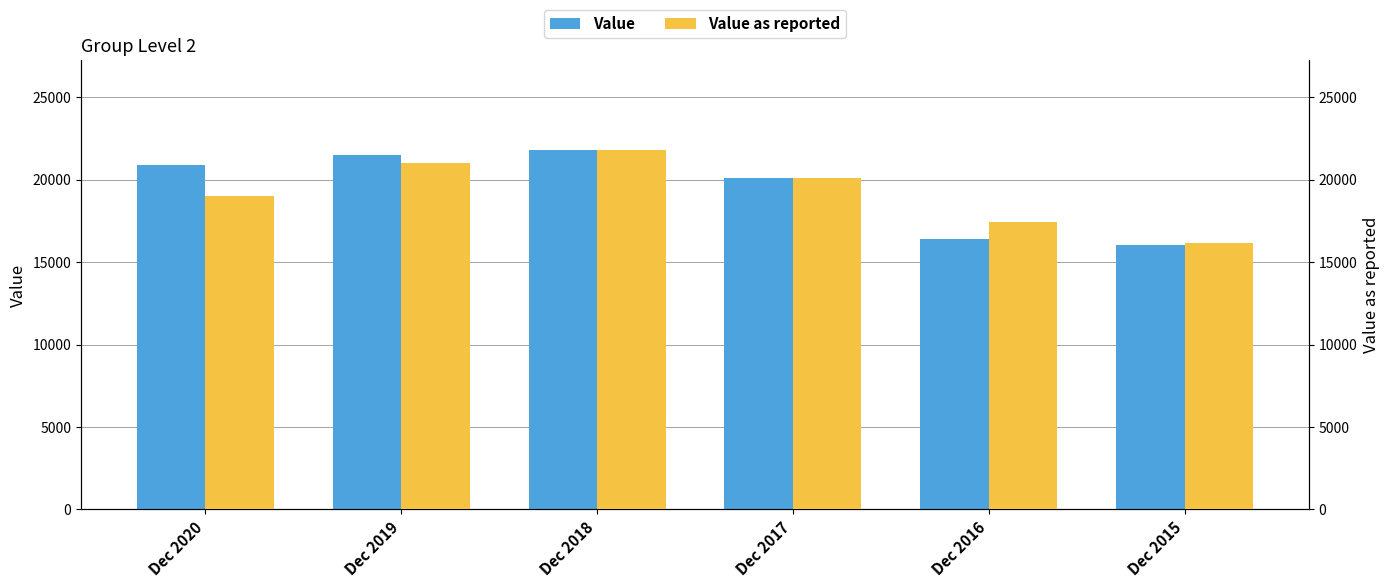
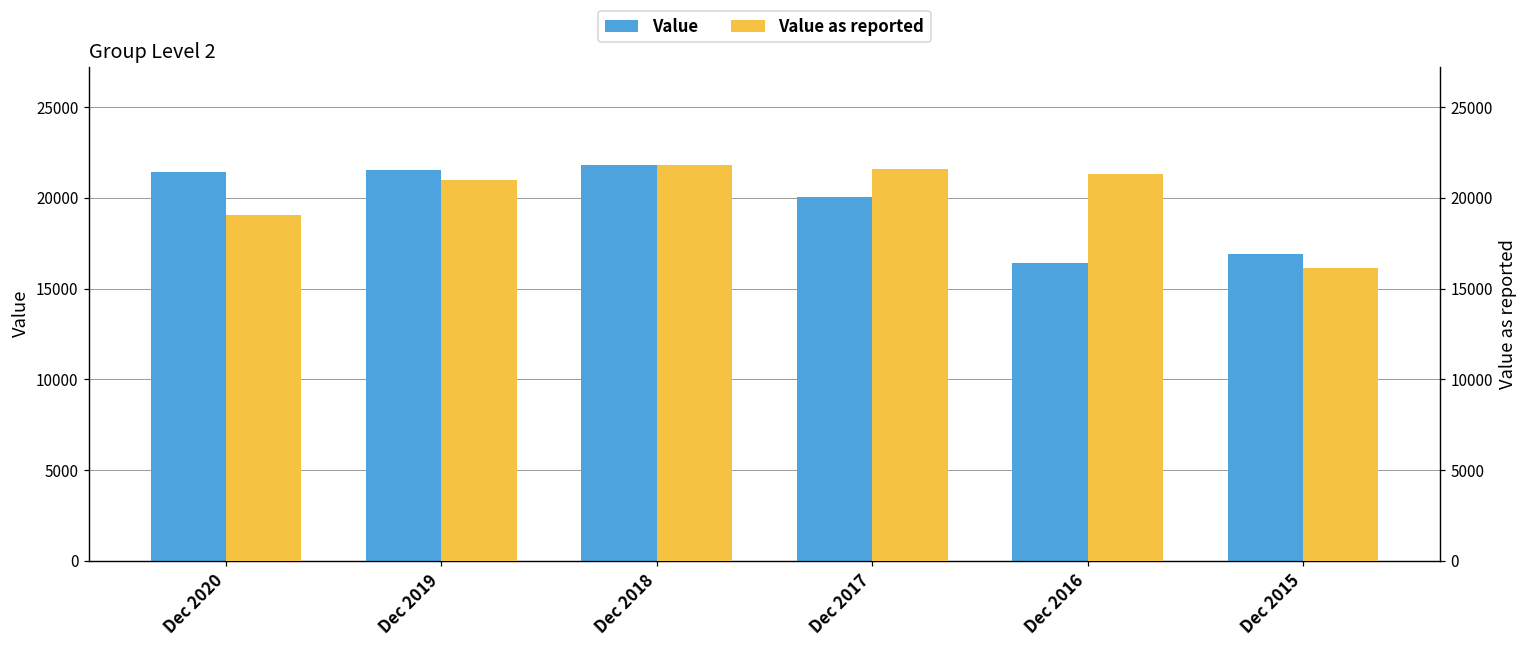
Value, Dec 2020: 20900 -> 21400
Value, Dec 2015: 16000 -> 16900
Value as reported, Dec 2017: 20100 -> 21600
Value as reported, Dec 2016: 17400 -> 21300
